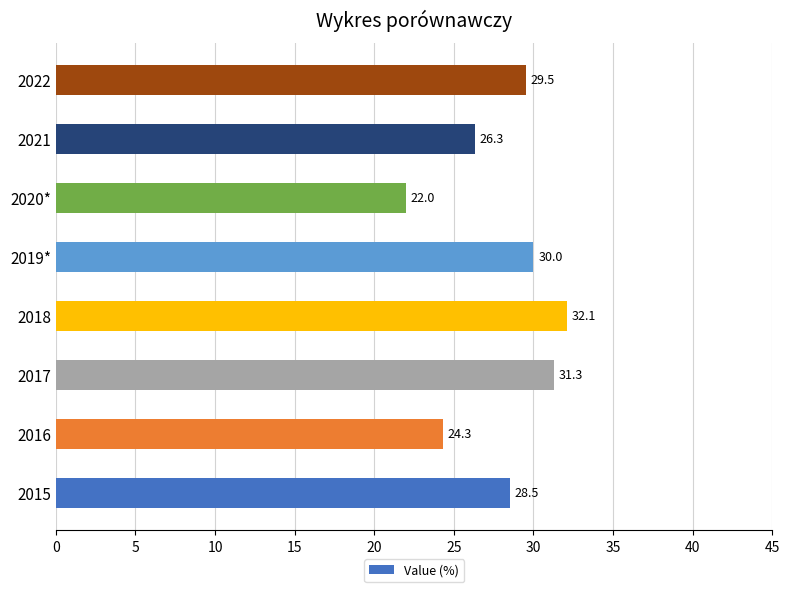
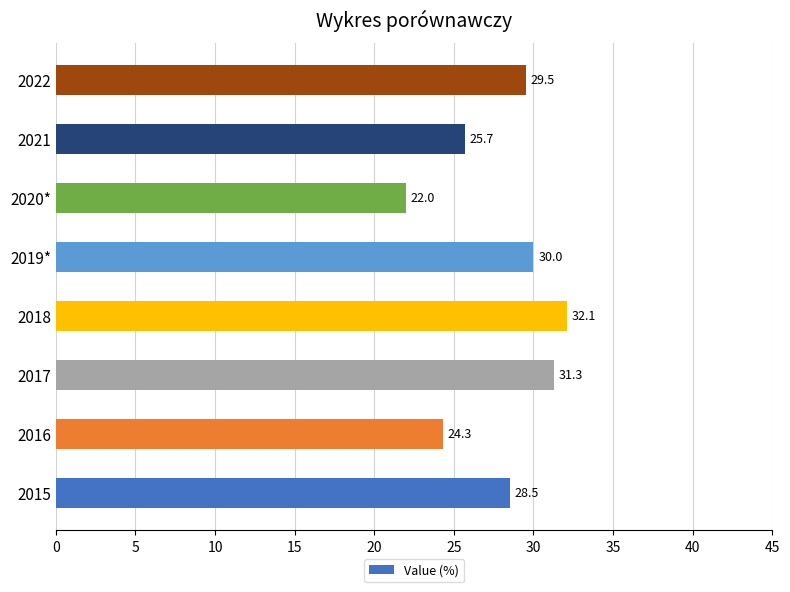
2021: 26.3 -> 25.7
